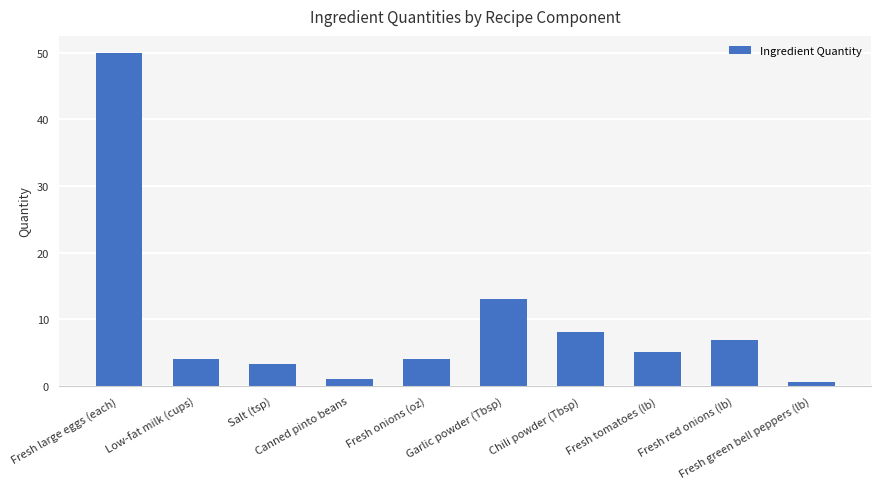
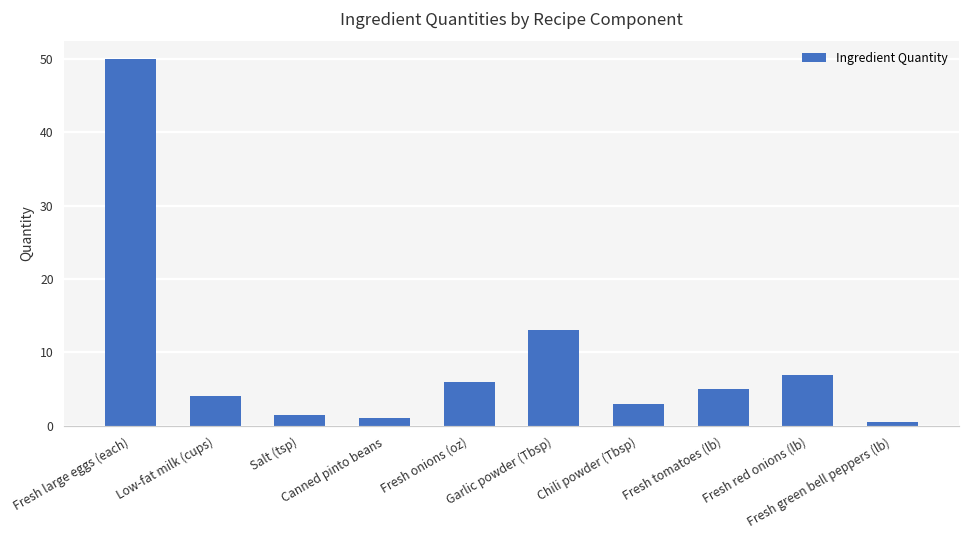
Salt (tsp): 3 -> 2
Fresh onions (oz): 4 -> 6
Chili powder (Tbsp): 8 -> 3
